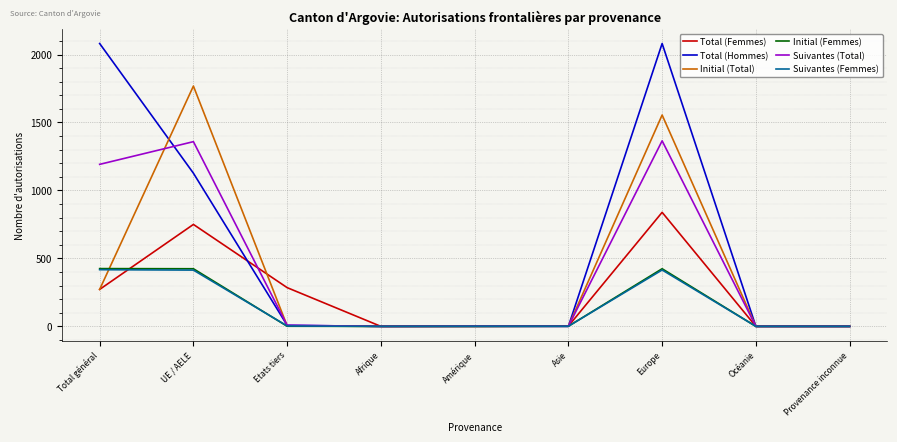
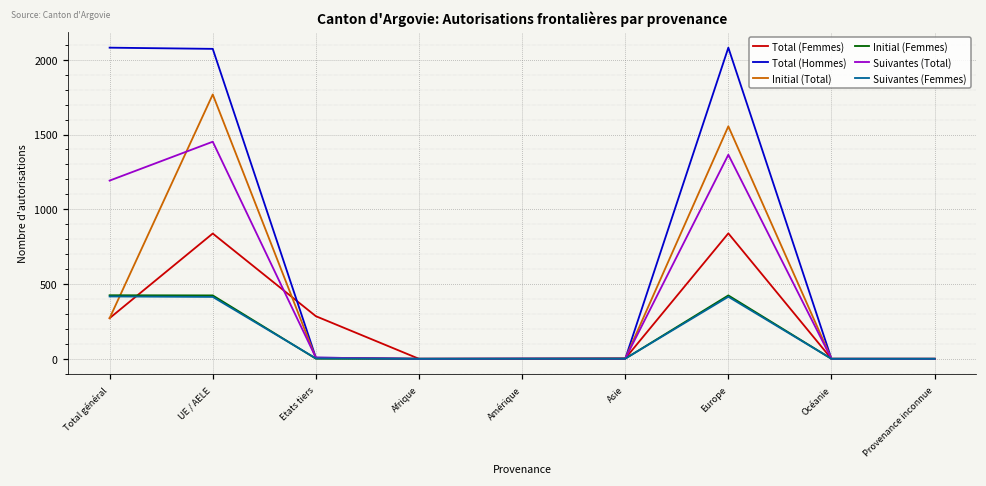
Total (Femmes), UE / AELE: 750 -> 840
Total (Hommes), UE / AELE: 1130 -> 2070
Suivantes (Total), UE / AELE: 1360 -> 1450
